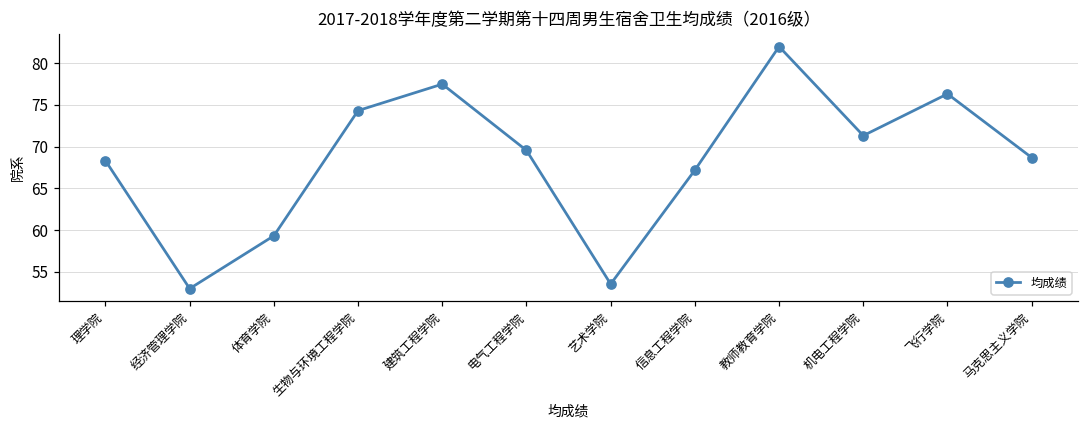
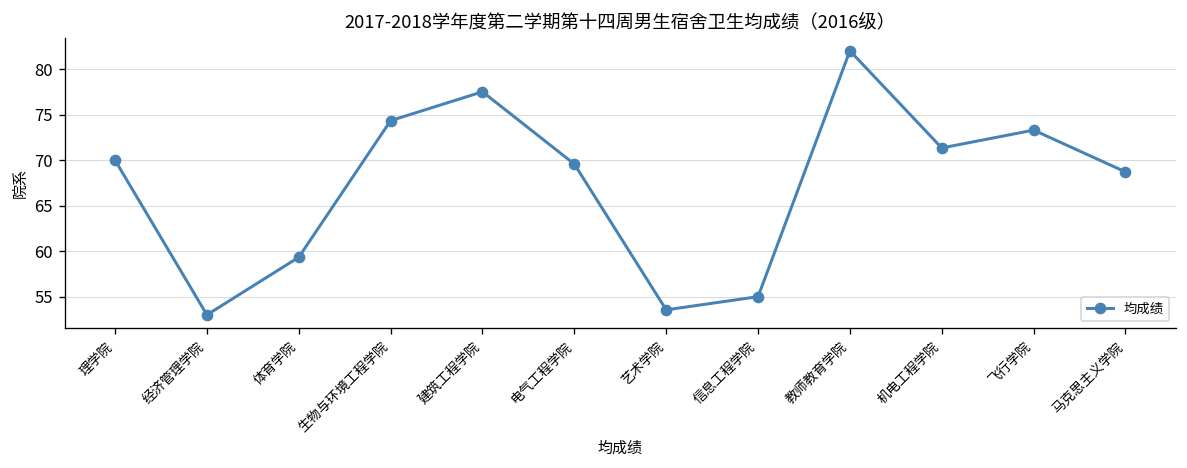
理学院: 68 -> 70
信息工程学院: 67 -> 55
飞行学院: 76 -> 73
